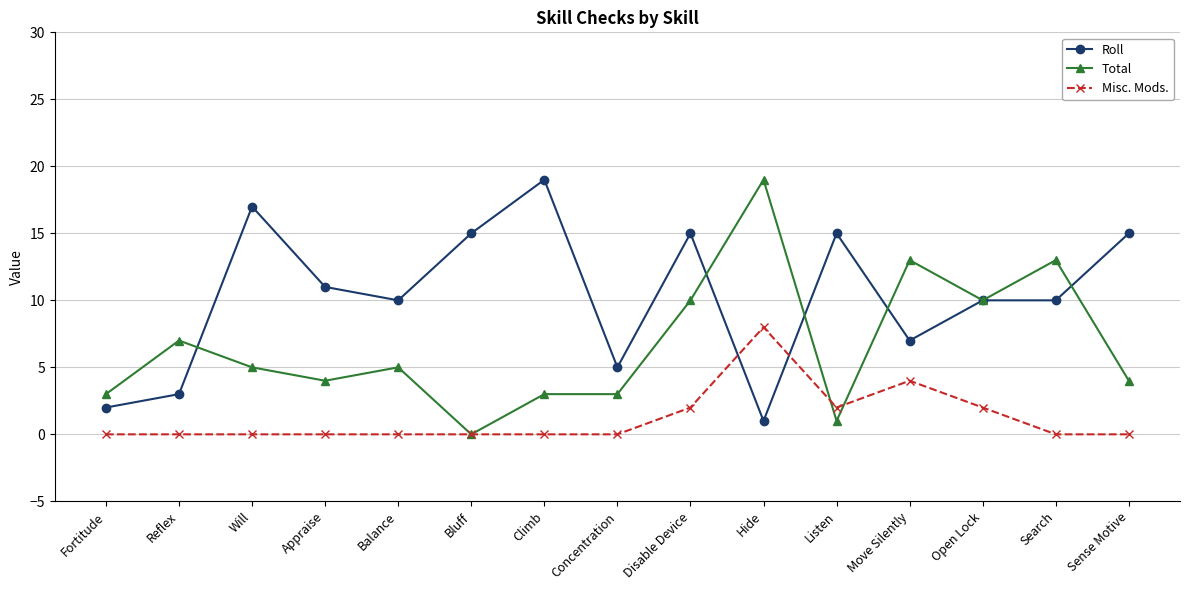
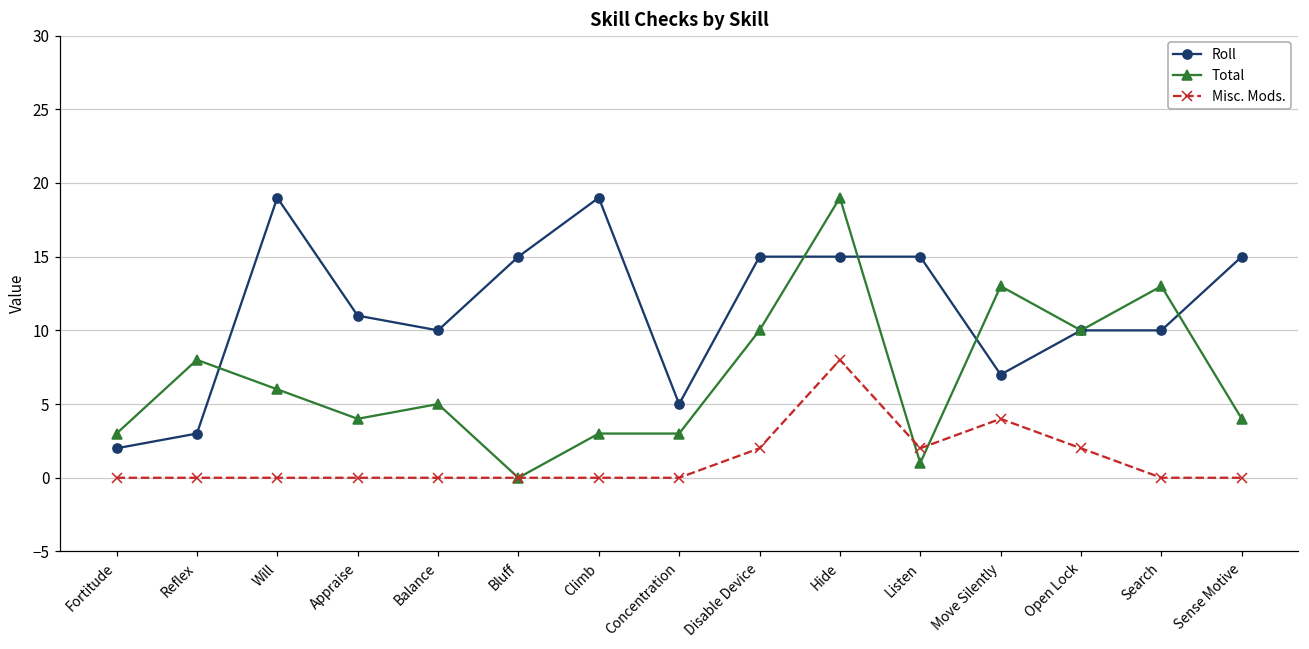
Total, Reflex: 7 -> 8
Roll, Will: 17 -> 19
Total, Will: 5 -> 6
Roll, Hide: 1 -> 15
